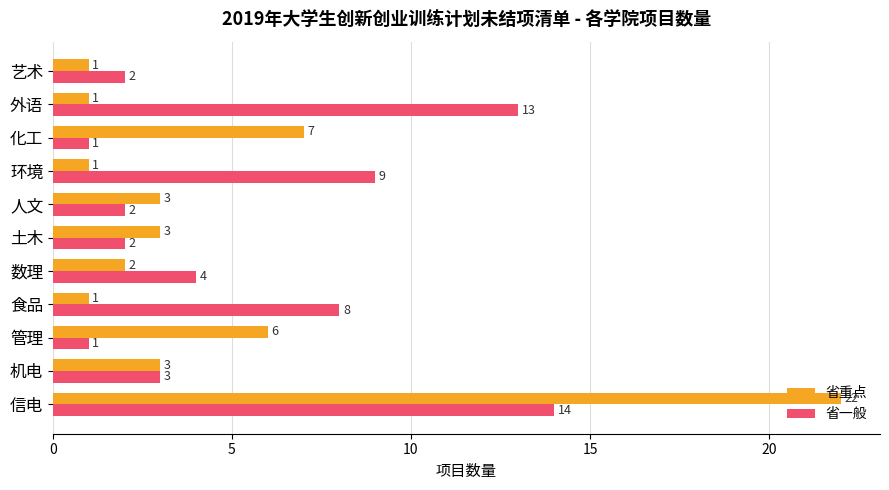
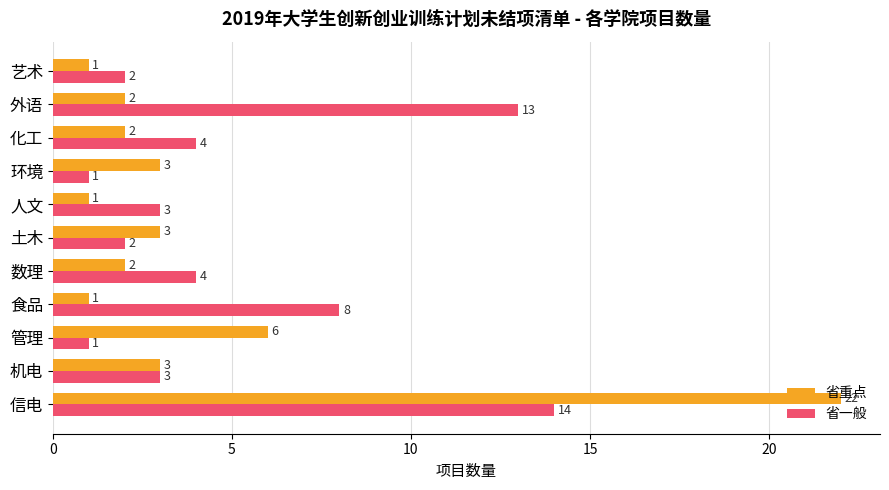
省重点, 外语: 1 -> 2
省重点, 化工: 7 -> 2
省一般, 化工: 1 -> 4
省重点, 环境: 1 -> 3
省一般, 环境: 9 -> 1
省重点, 人文: 3 -> 1
省一般, 人文: 2 -> 3
